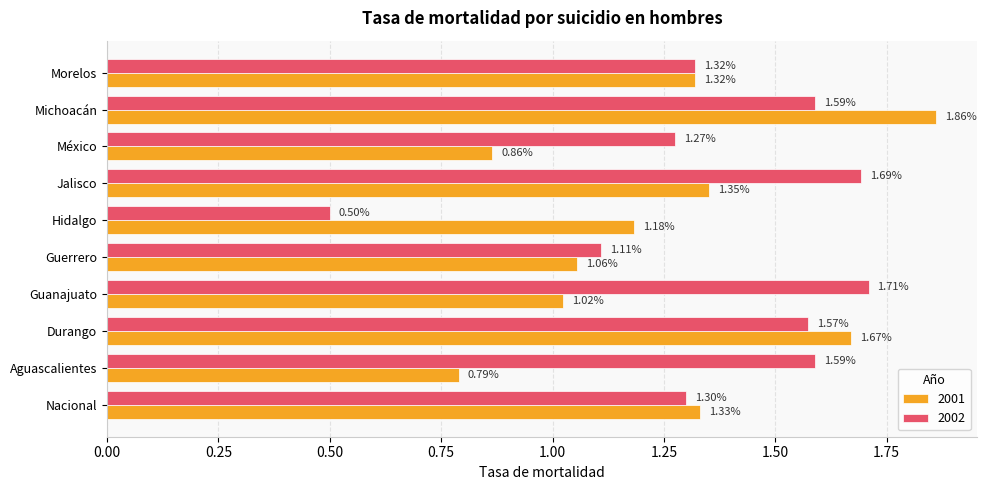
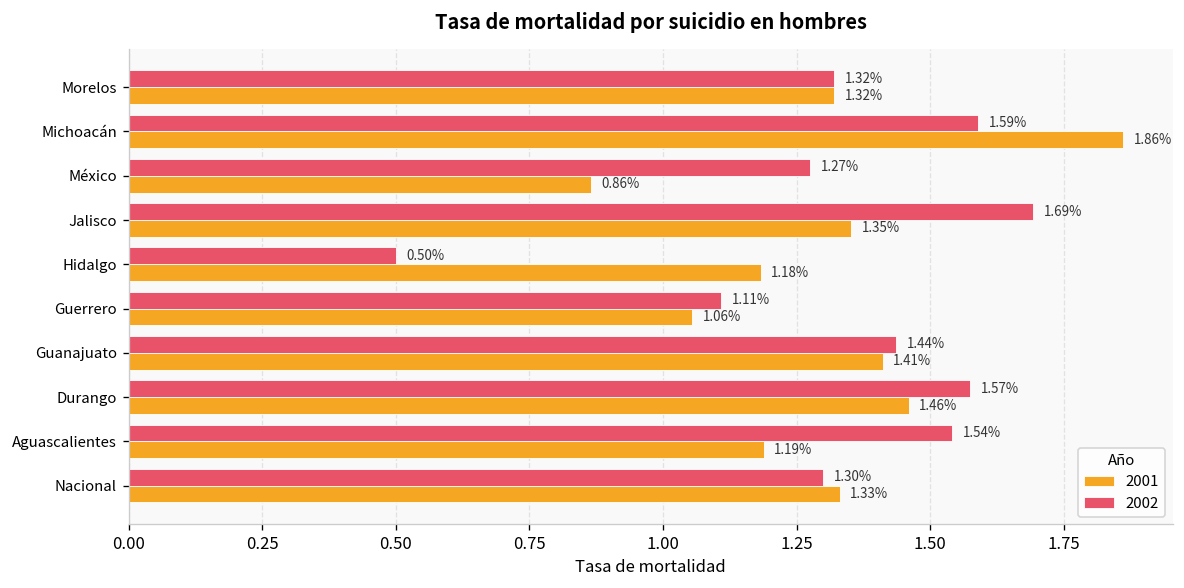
2002, Guanajuato: 1.71% -> 1.44%
2001, Guanajuato: 1.02% -> 1.41%
2001, Durango: 1.67% -> 1.46%
2002, Aguascalientes: 1.59% -> 1.54%
2001, Aguascalientes: 0.79% -> 1.19%
